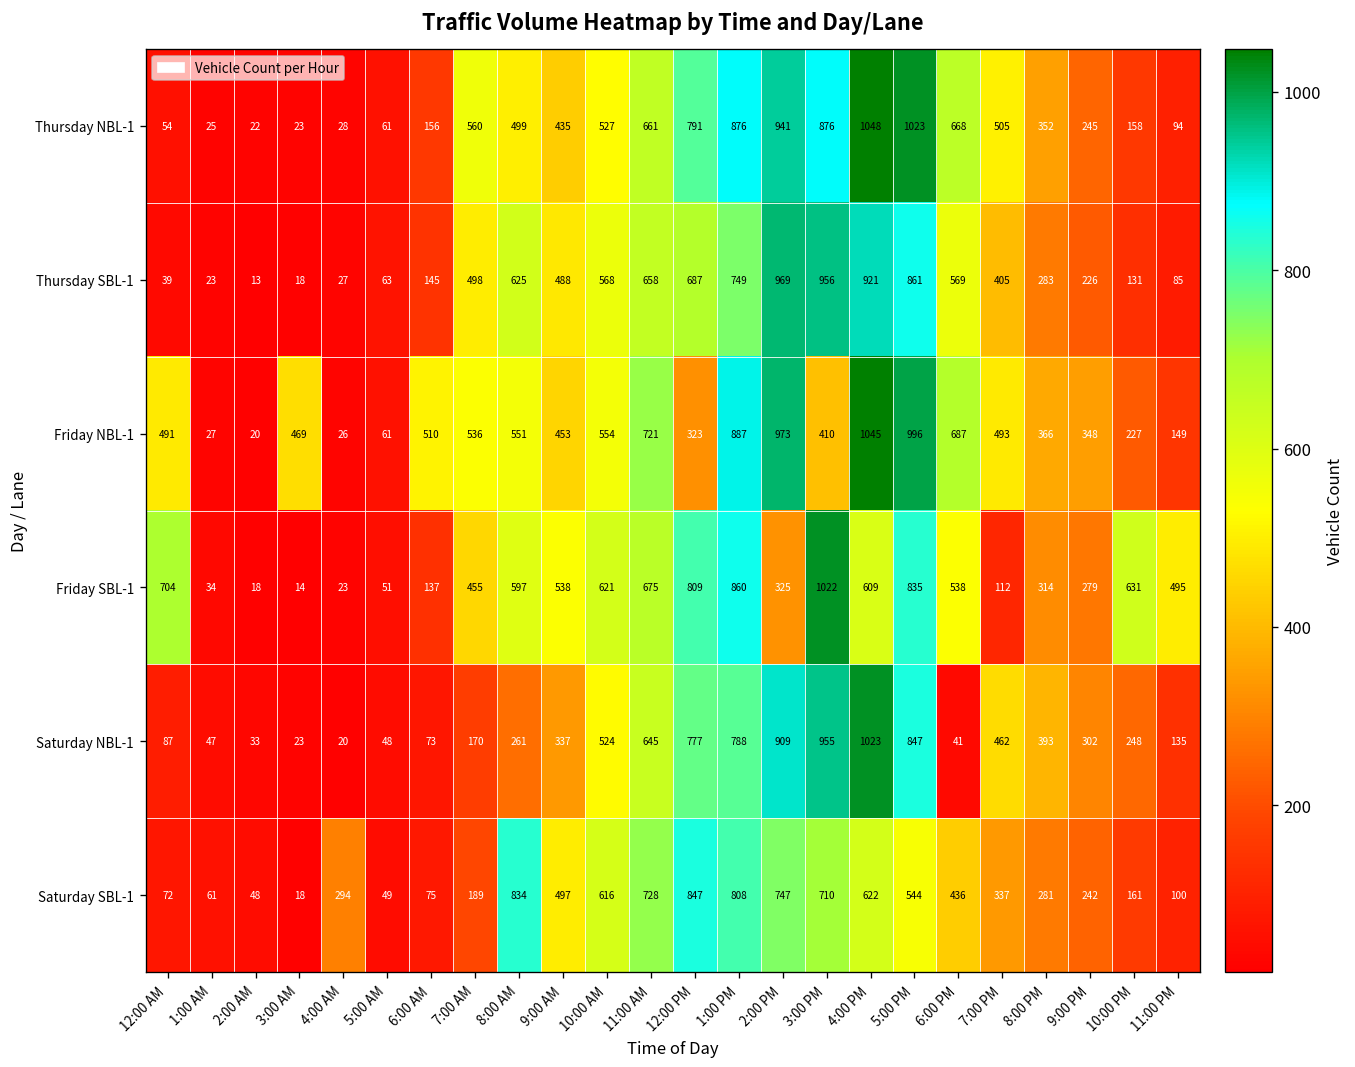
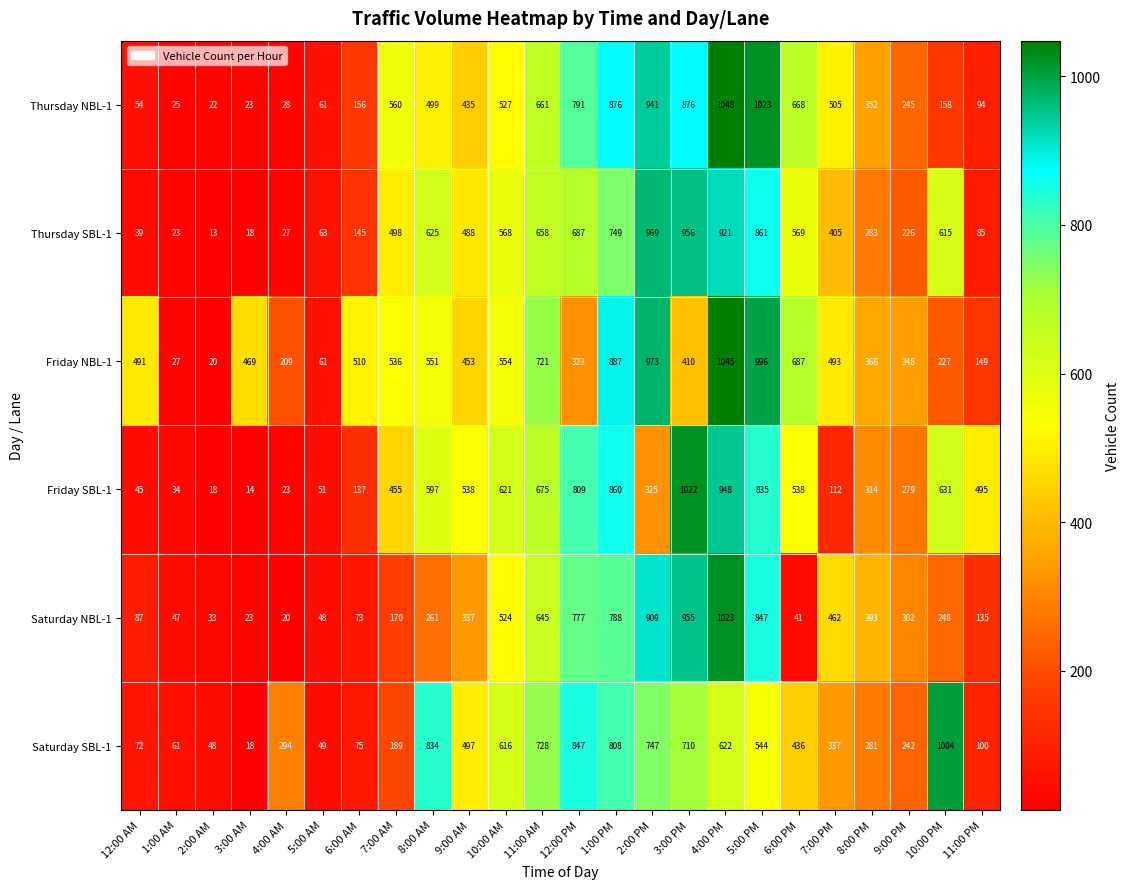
Thursday SBL-1, 10:00 PM: 131 -> 615
Friday NBL-1, 4:00 AM: 26 -> 209
Friday SBL-1, 12:00 AM: 704 -> 45
Friday SBL-1, 4:00 PM: 609 -> 948
Saturday SBL-1, 10:00 PM: 161 -> 1004
